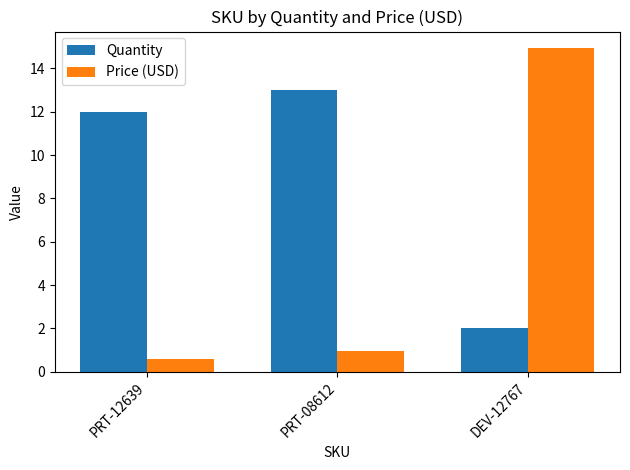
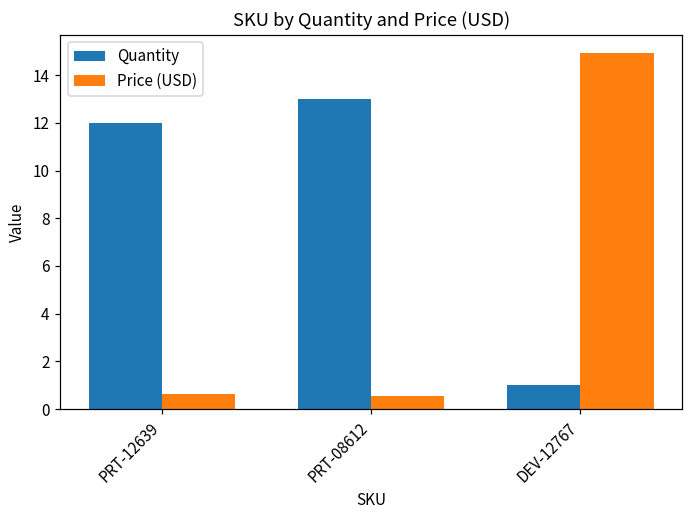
Price (USD), PRT-08612: 1.0 -> 0.6
Quantity, DEV-12767: 2 -> 1
